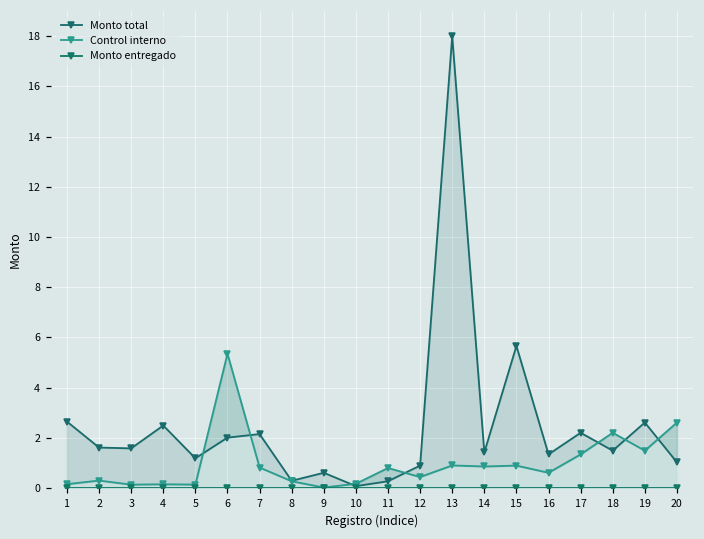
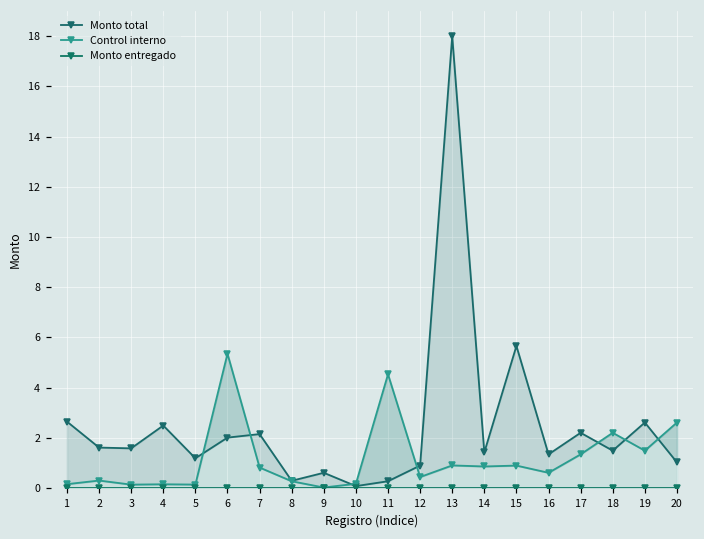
Control interno, 11: 0.8 -> 4.5
